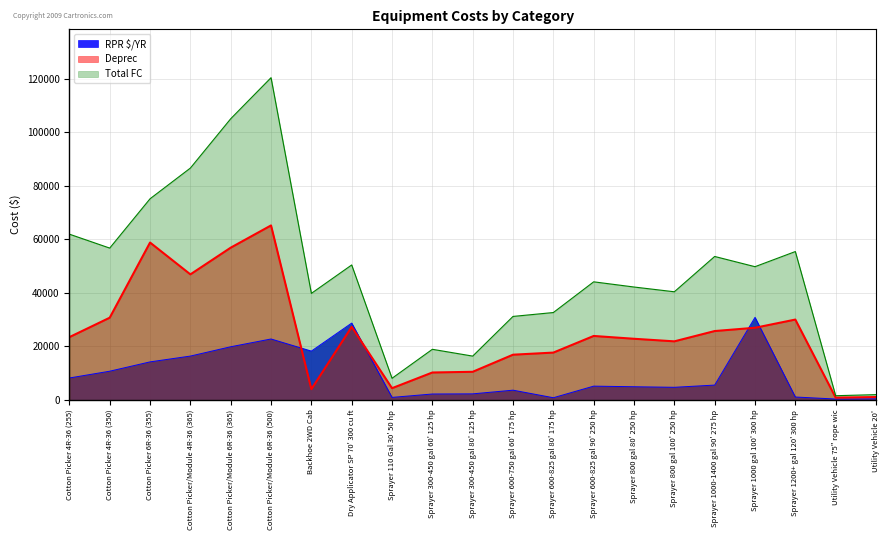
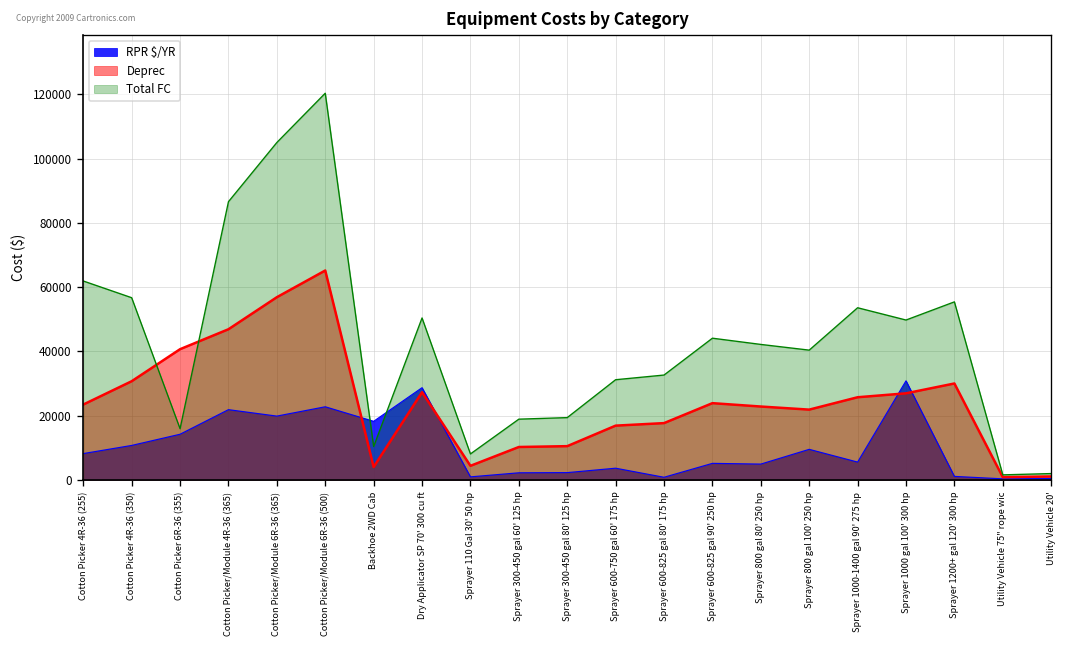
Deprec, Cotton Picker 6R-36 (355): 59000 -> 41000
Total FC, Cotton Picker 6R-36 (355): 75000 -> 16000
RPR $/YR, Cotton Picker/Module 4R-36 (365): 16000 -> 22000
Total FC, Backhoe 2WD Cab: 40000 -> 10000
Total FC, Sprayer 300-450 gal 80' 125 hp: 16000 -> 19000
RPR $/YR, Sprayer 800 gal 100' 250 hp: 5000 -> 10000
